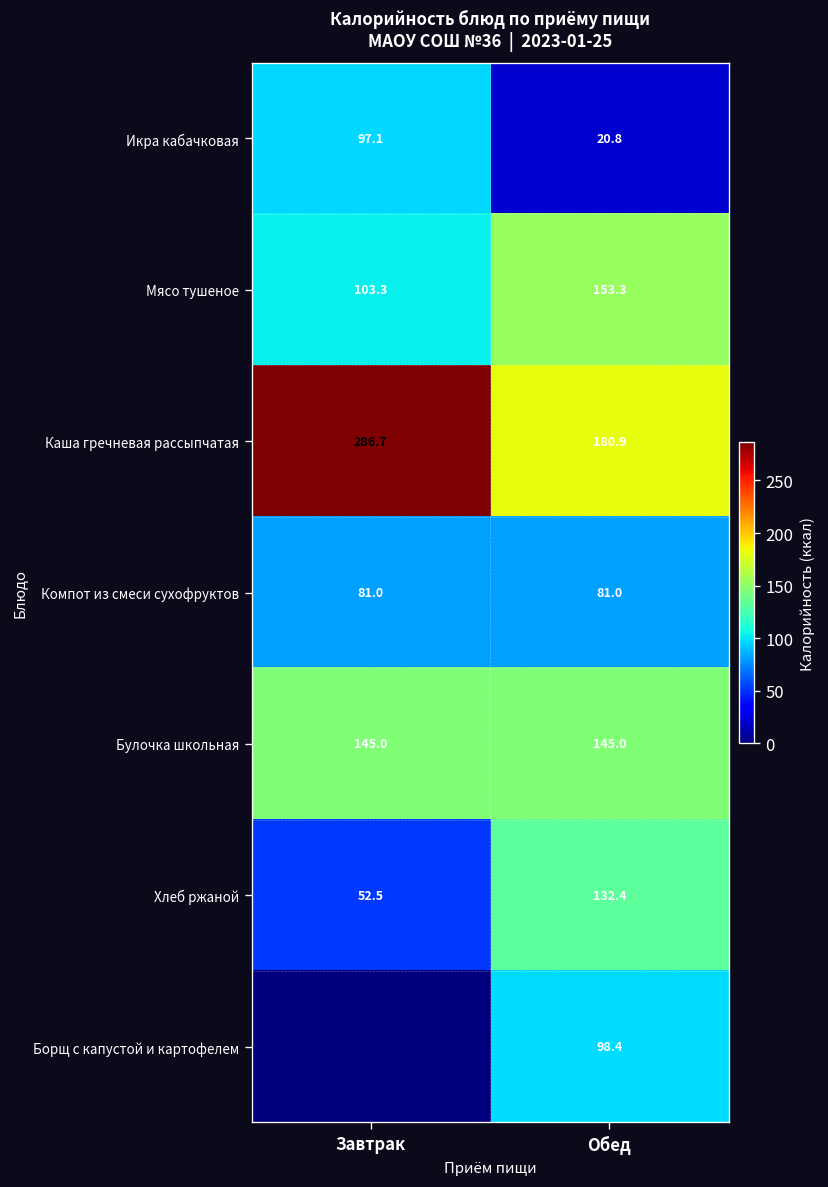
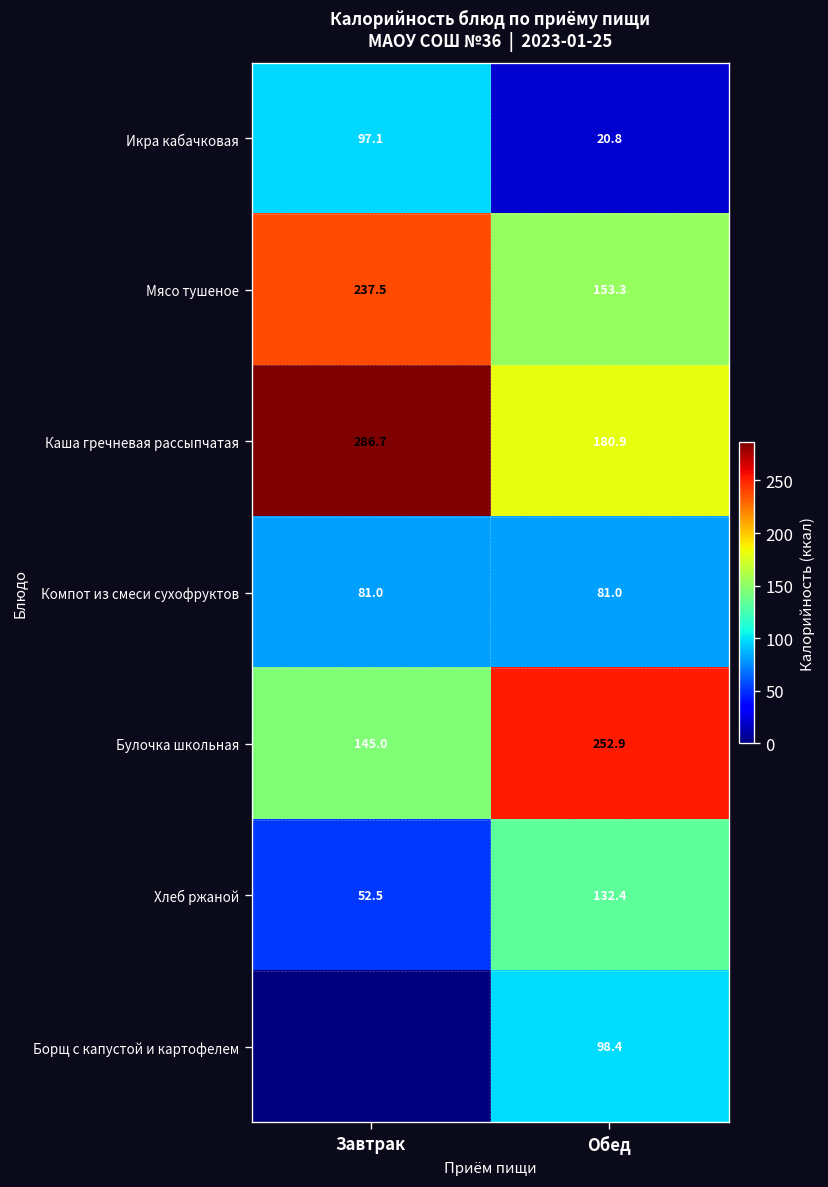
Мясо тушеное, Завтрак: 103.3 -> 237.5
Булочка школьная, Обед: 145.0 -> 252.9
